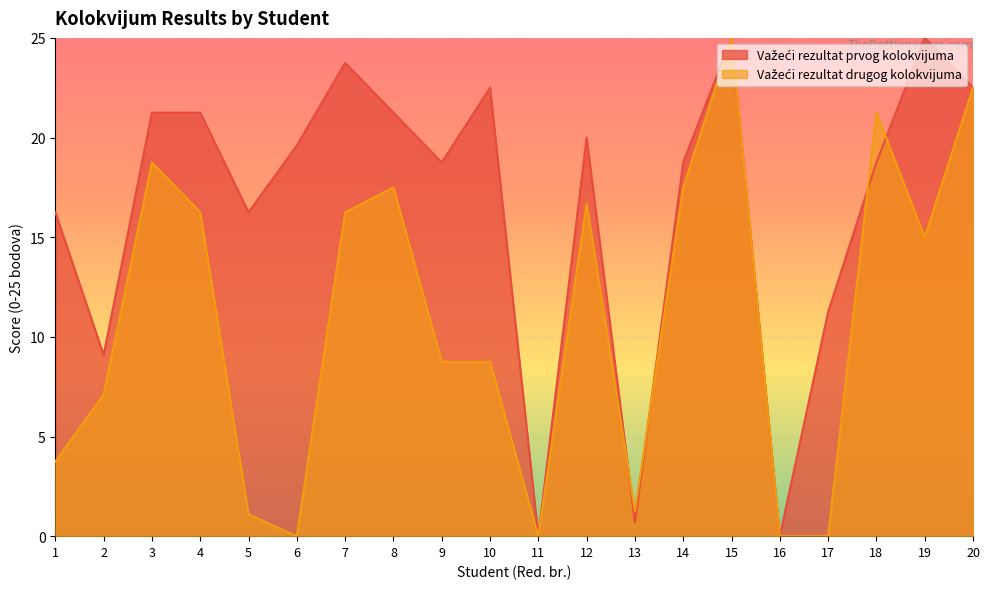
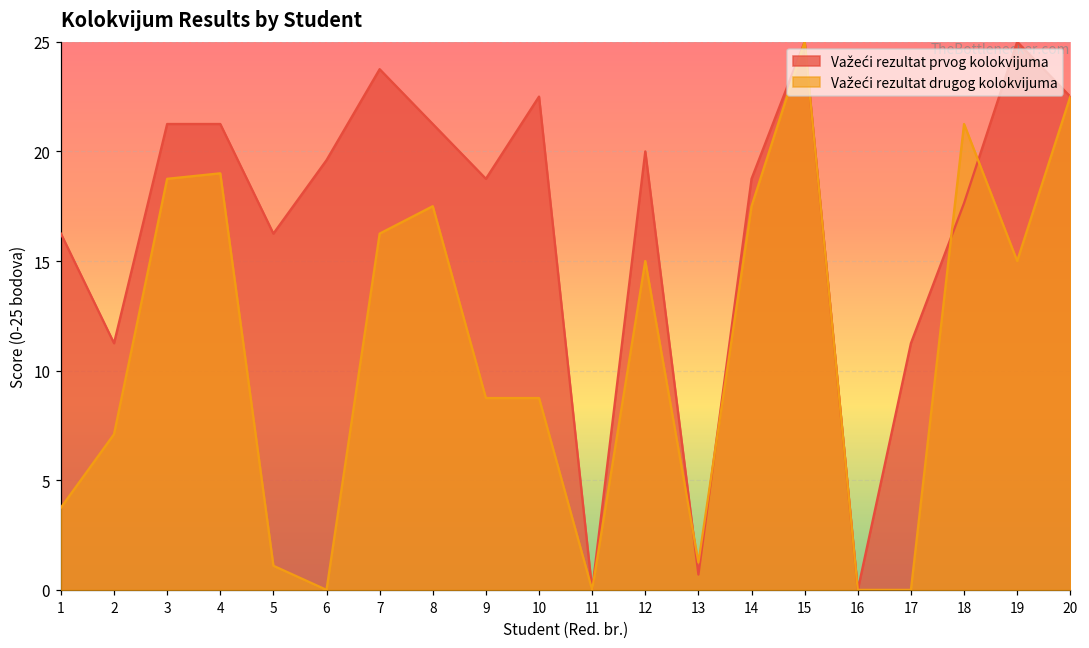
Važeći rezultat prvog kolokvijuma, 2: 9.1 -> 11.3
Važeći rezultat drugog kolokvijuma, 4: 16.3 -> 19.0
Važeći rezultat drugog kolokvijuma, 12: 16.7 -> 15.0
Važeći rezultat prvog kolokvijuma, 18: 18.8 -> 17.6
